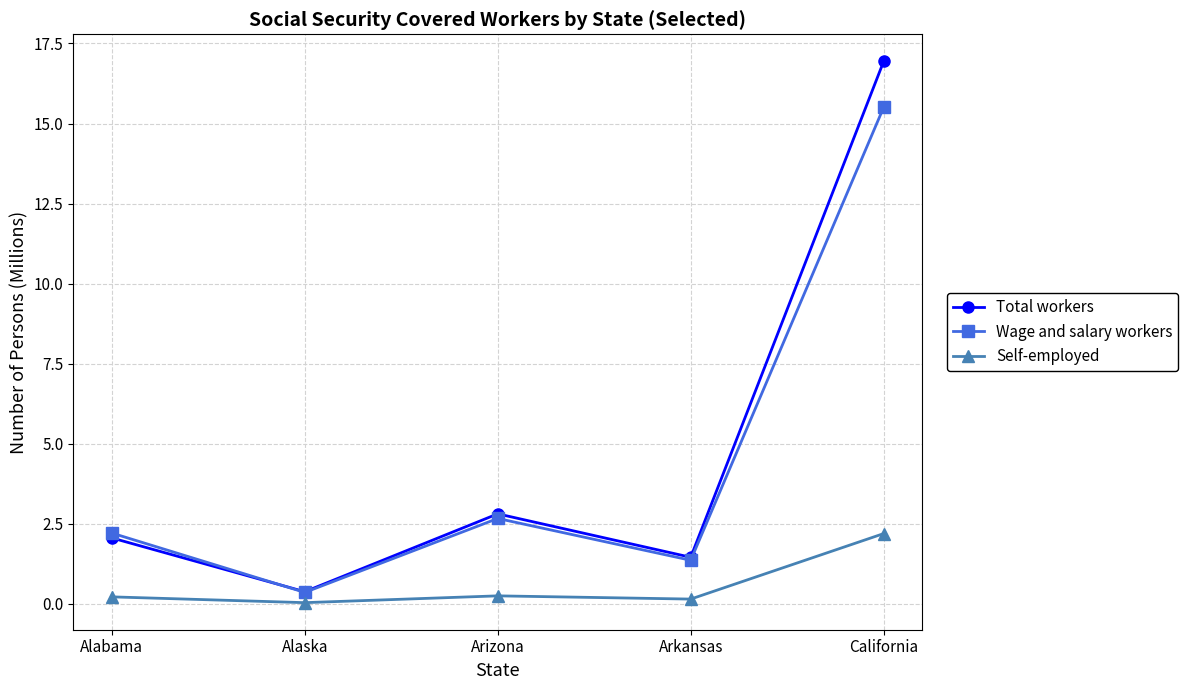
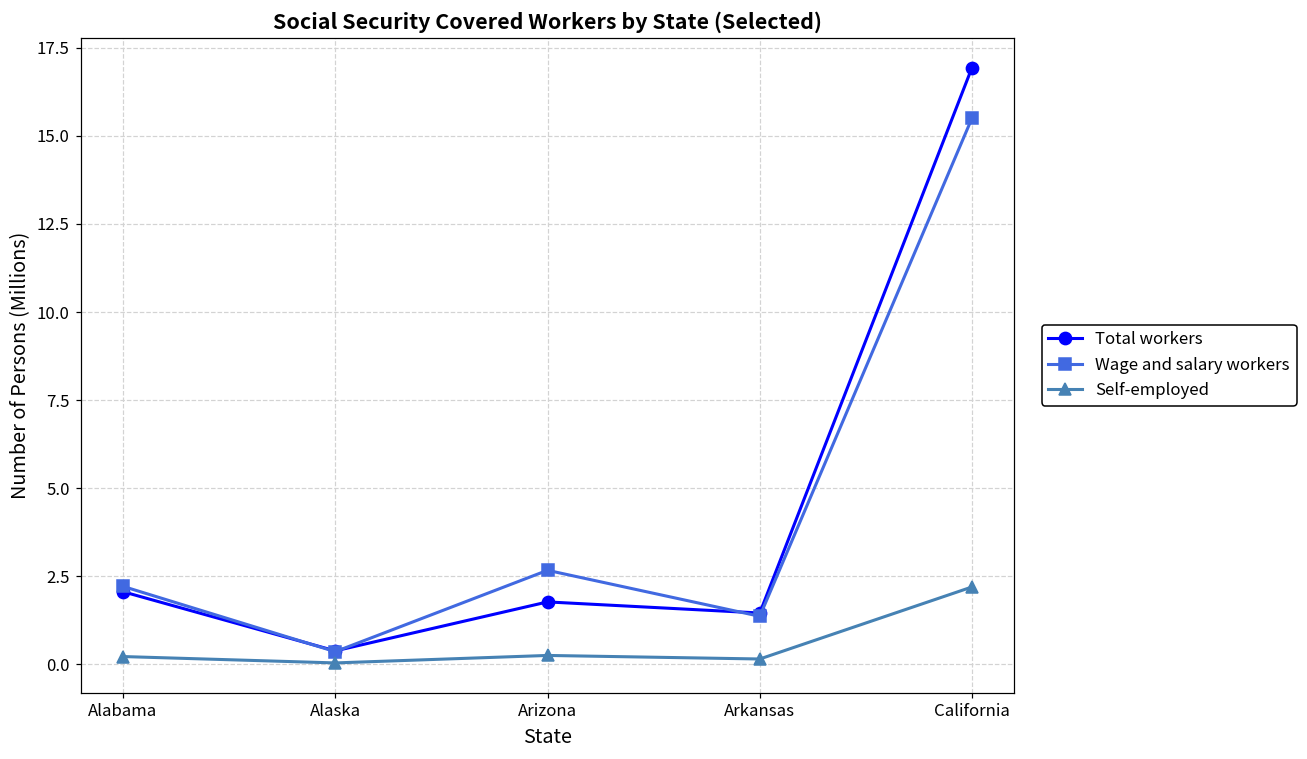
Total workers, Arizona: 2.8 -> 1.8
